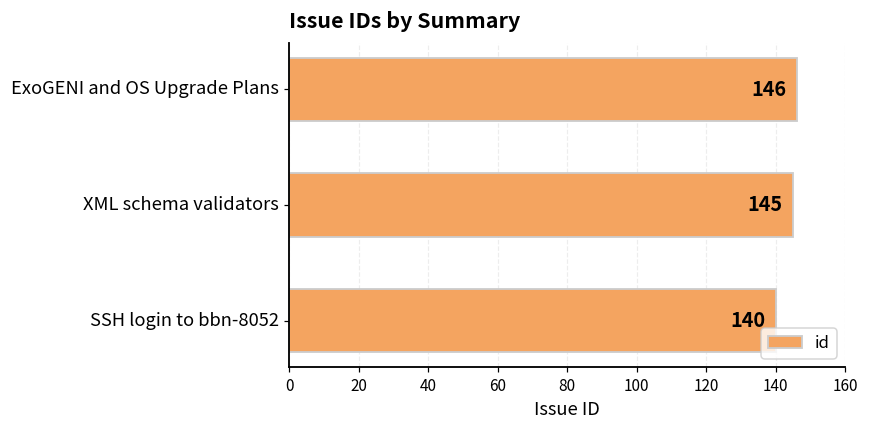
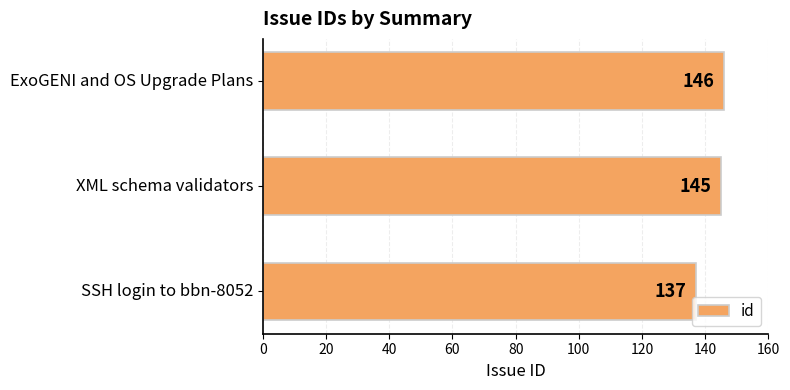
SSH login to bbn-8052: 140 -> 137
